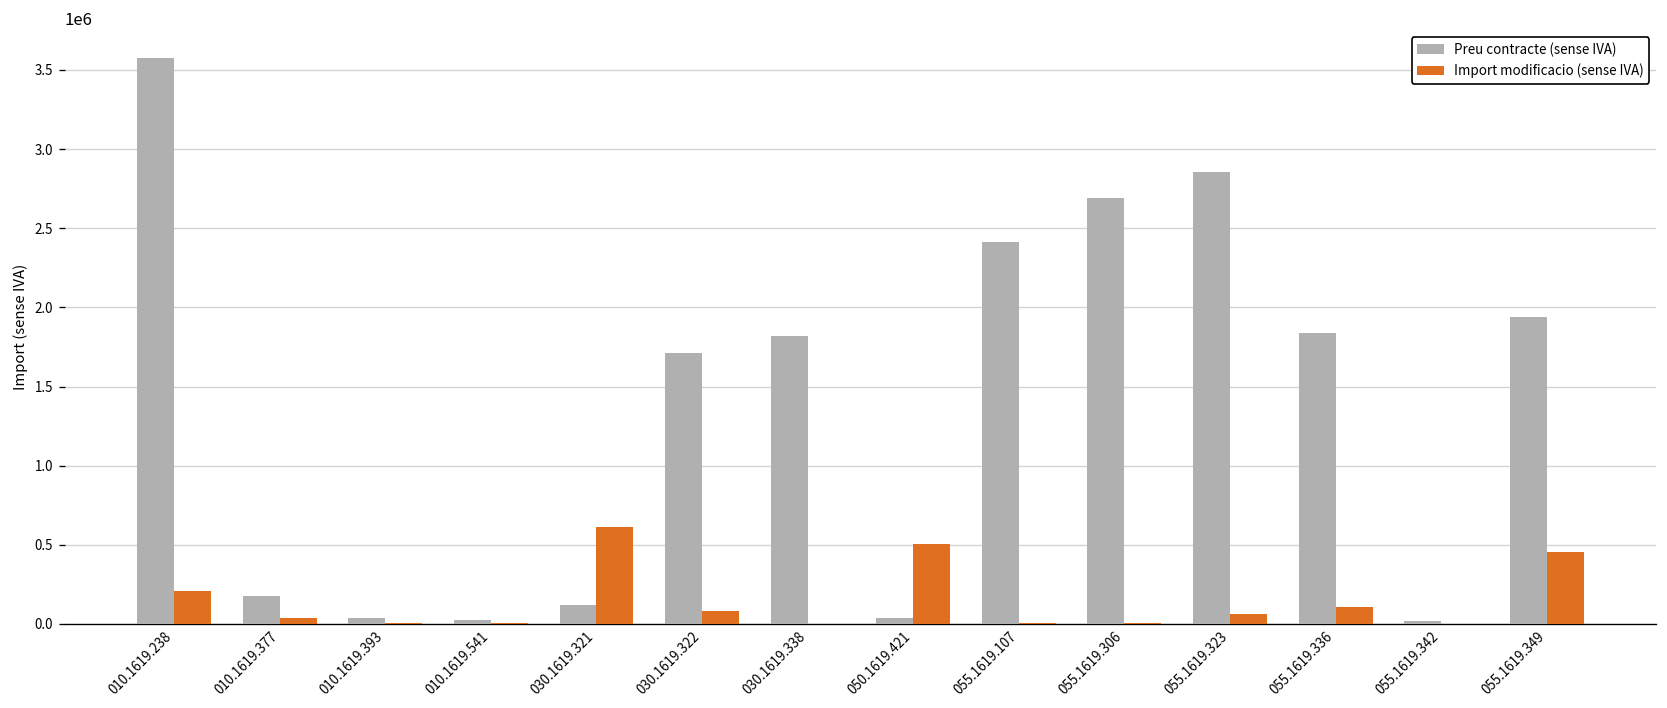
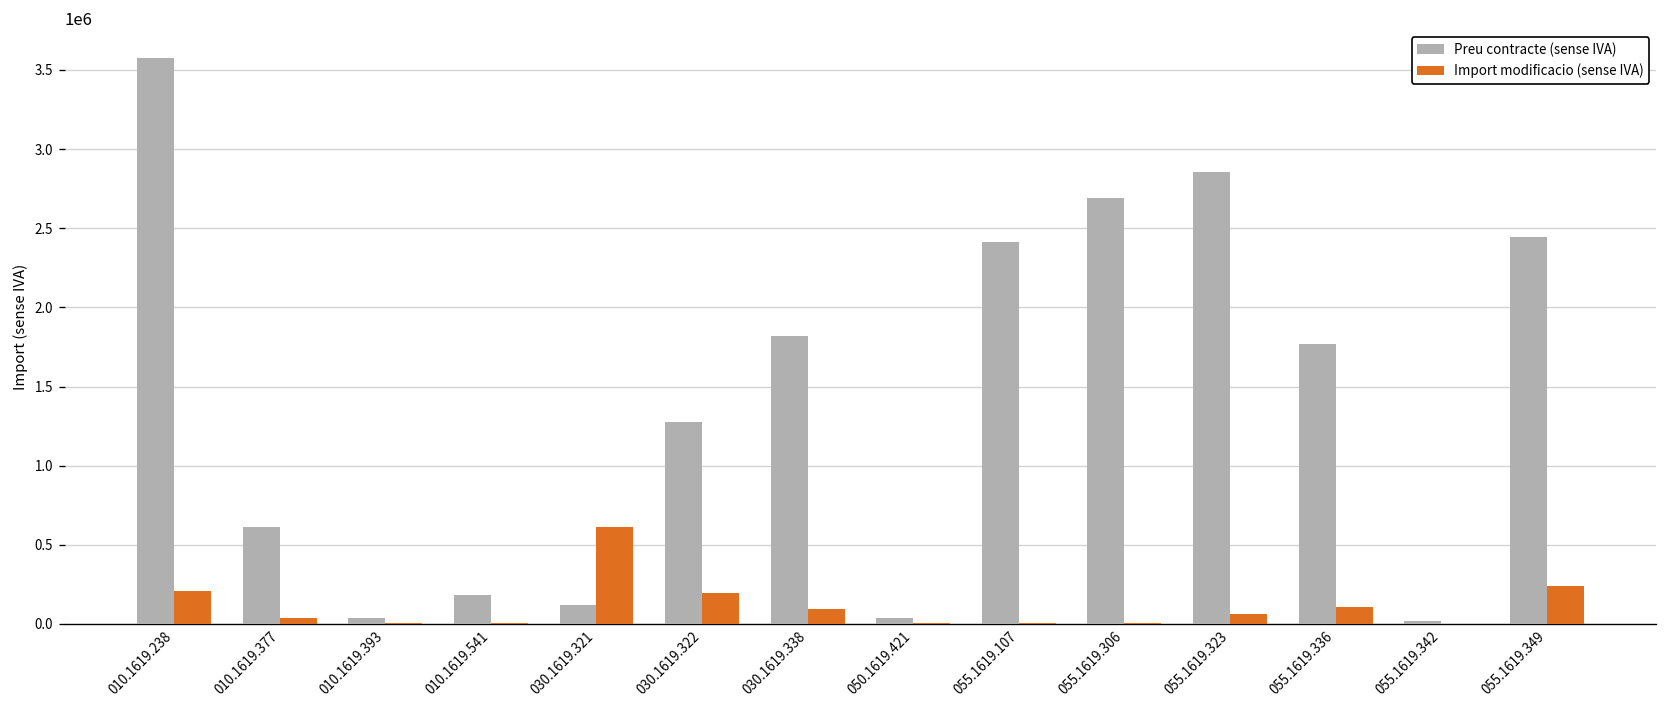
Preu contracte (sense IVA), 010.1619.377: 180000 -> 610000
Preu contracte (sense IVA), 010.1619.541: 30000 -> 190000
Preu contracte (sense IVA), 030.1619.322: 1710000 -> 1280000
Import modificacio (sense IVA), 030.1619.322: 80000 -> 200000
Import modificacio (sense IVA), 030.1619.338: 0 -> 90000
Import modificacio (sense IVA), 050.1619.421: 510000 -> 10000
Preu contracte (sense IVA), 055.1619.336: 1840000 -> 1770000
Preu contracte (sense IVA), 055.1619.349: 1940000 -> 2450000
Import modificacio (sense IVA), 055.1619.349: 450000 -> 240000
